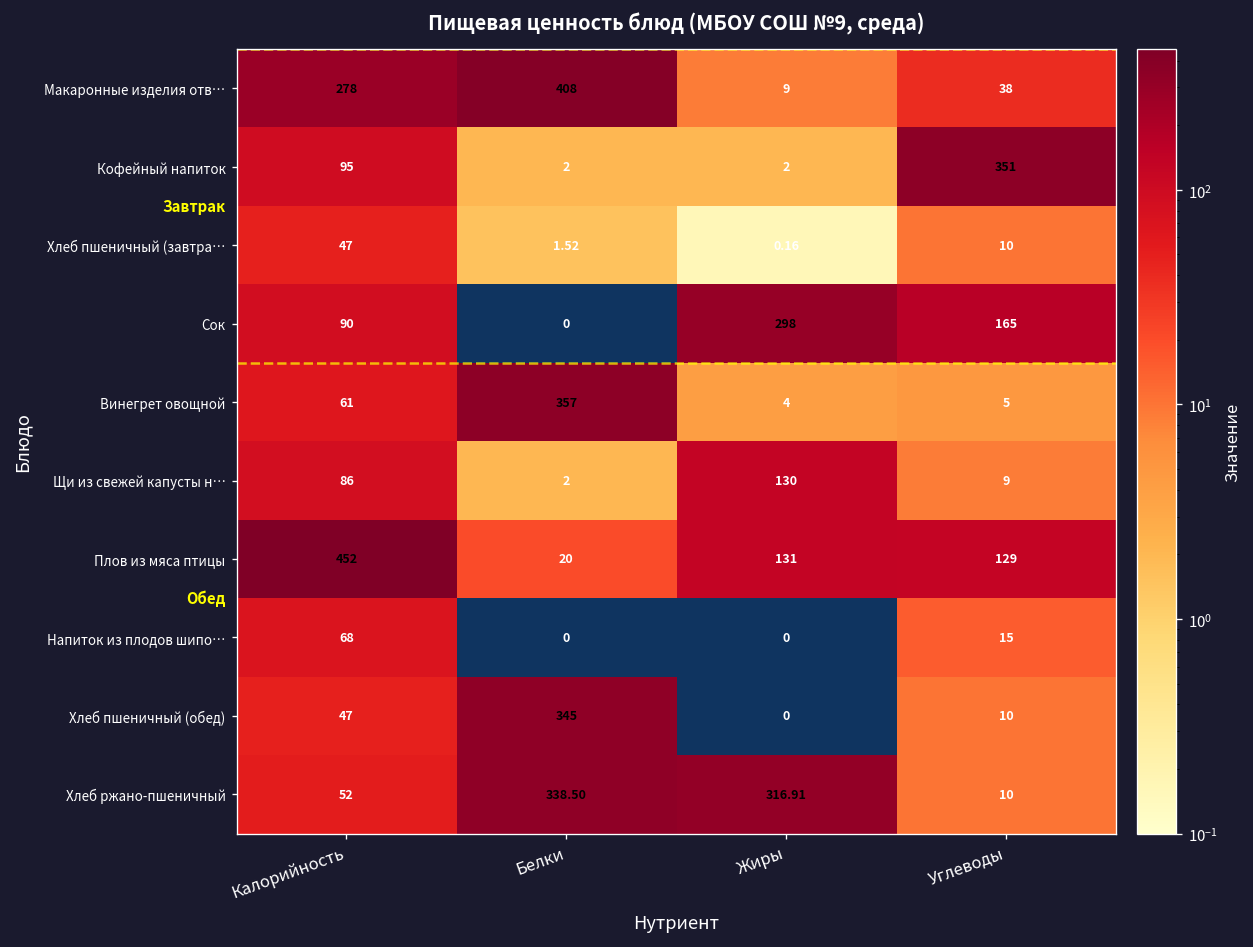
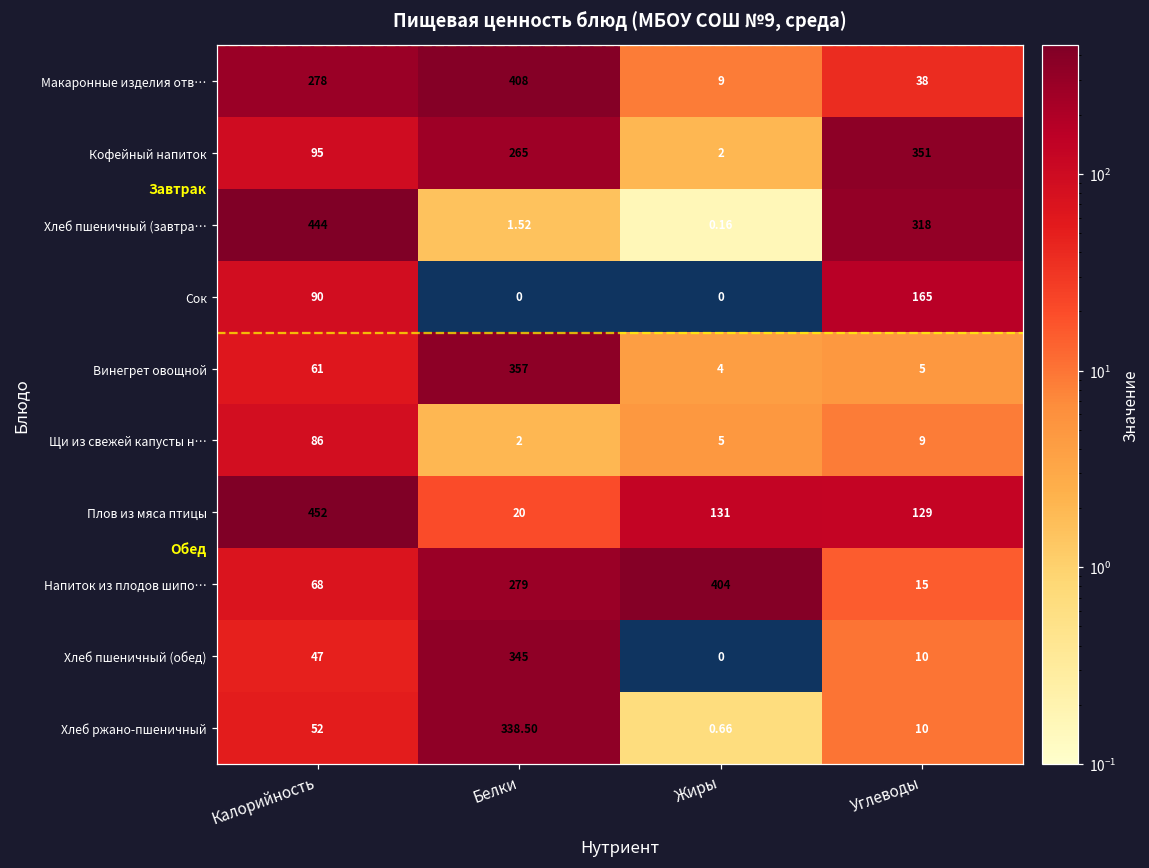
Кофейный напиток, Белки: 2 -> 265
Хлеб пшеничный (завтра…, Калорийность: 47 -> 444
Хлеб пшеничный (завтра…, Углеводы: 10 -> 318
Сок, Жиры: 298 -> 0
Щи из свежей капусты н…, Жиры: 130 -> 5
Напиток из плодов шипо…, Белки: 0 -> 279
Напиток из плодов шипо…, Жиры: 0 -> 404
Хлеб ржано-пшеничный, Жиры: 316.91 -> 0.66
